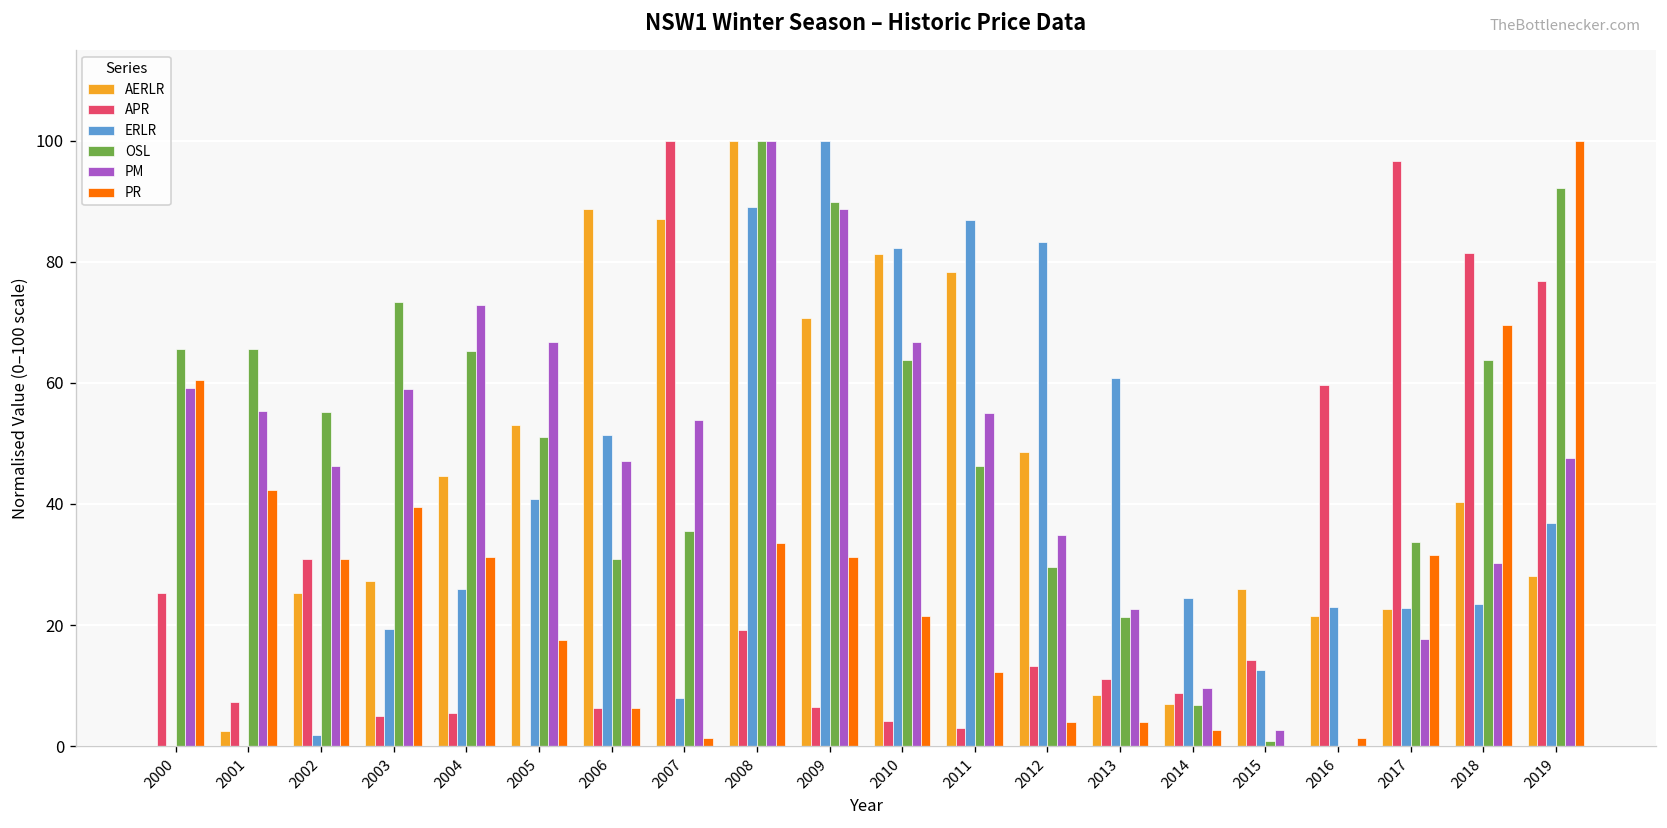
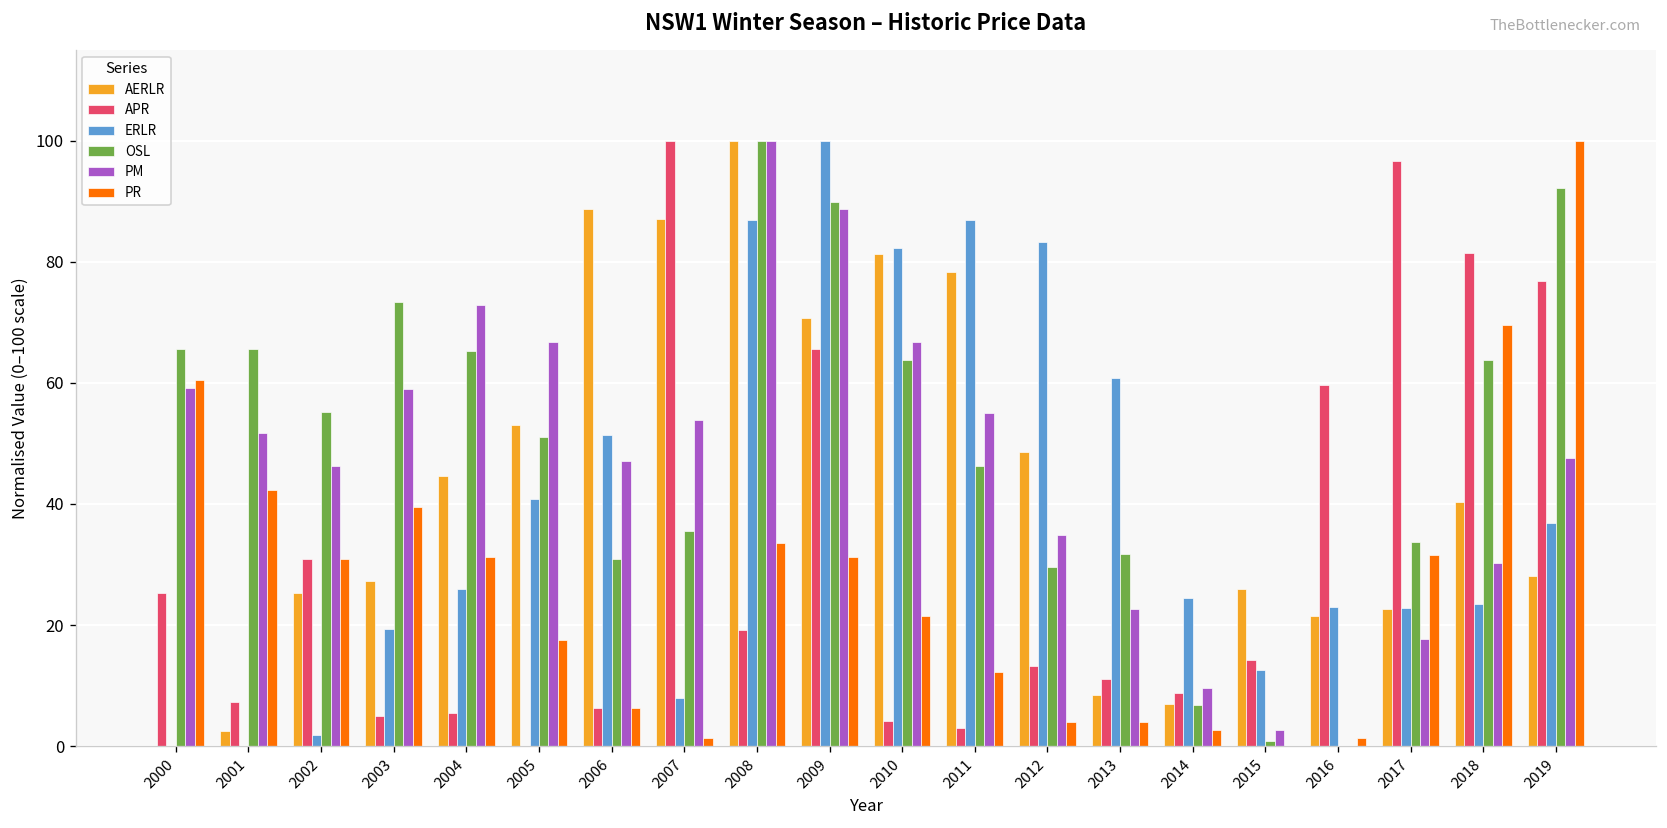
PM, 2001: 55 -> 52
ERLR, 2008: 89 -> 87
APR, 2009: 6 -> 66
OSL, 2013: 21 -> 32
